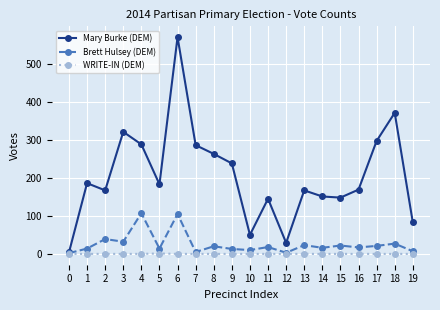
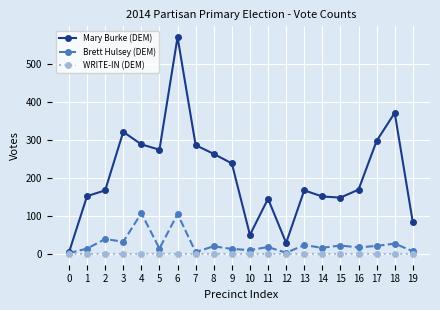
Mary Burke (DEM), 1: 190 -> 150
Mary Burke (DEM), 5: 180 -> 270
